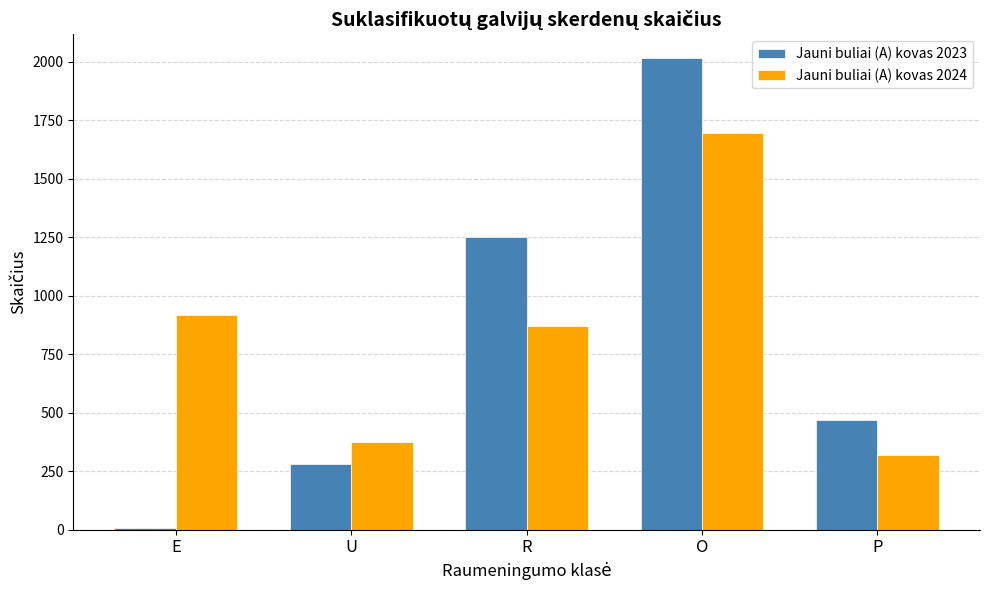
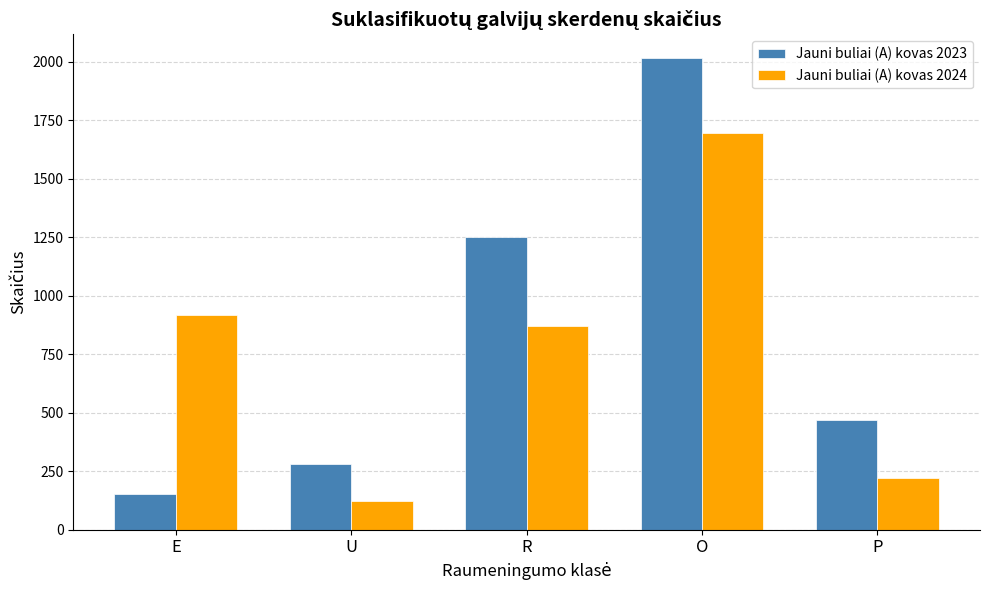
Jauni buliai (A) kovas 2023, E: 10 -> 150
Jauni buliai (A) kovas 2024, U: 380 -> 120
Jauni buliai (A) kovas 2024, P: 320 -> 220
